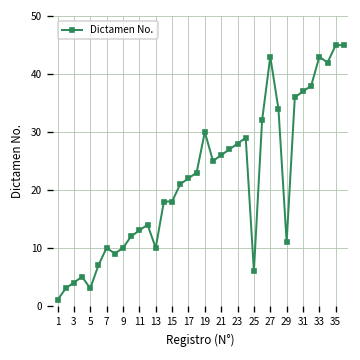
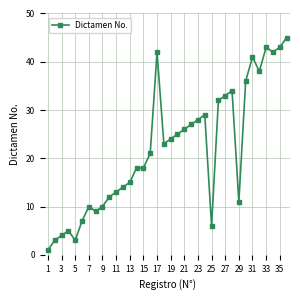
13: 10 -> 15
17: 22 -> 42
19: 30 -> 24
27: 43 -> 33
31: 37 -> 41
35: 45 -> 43
